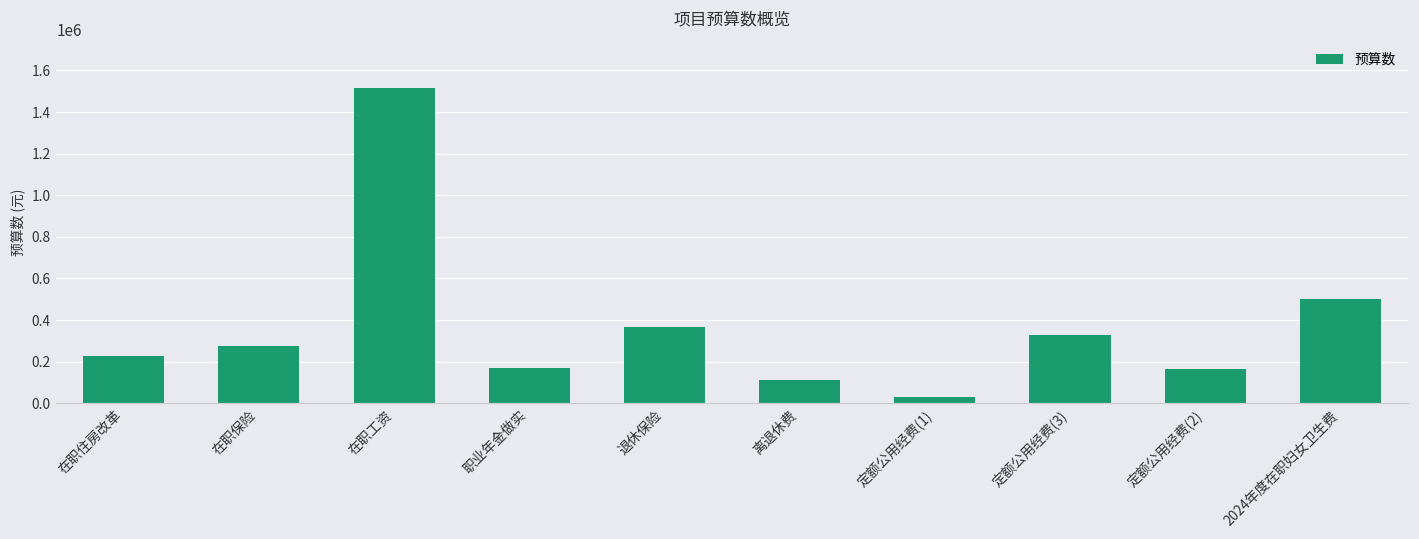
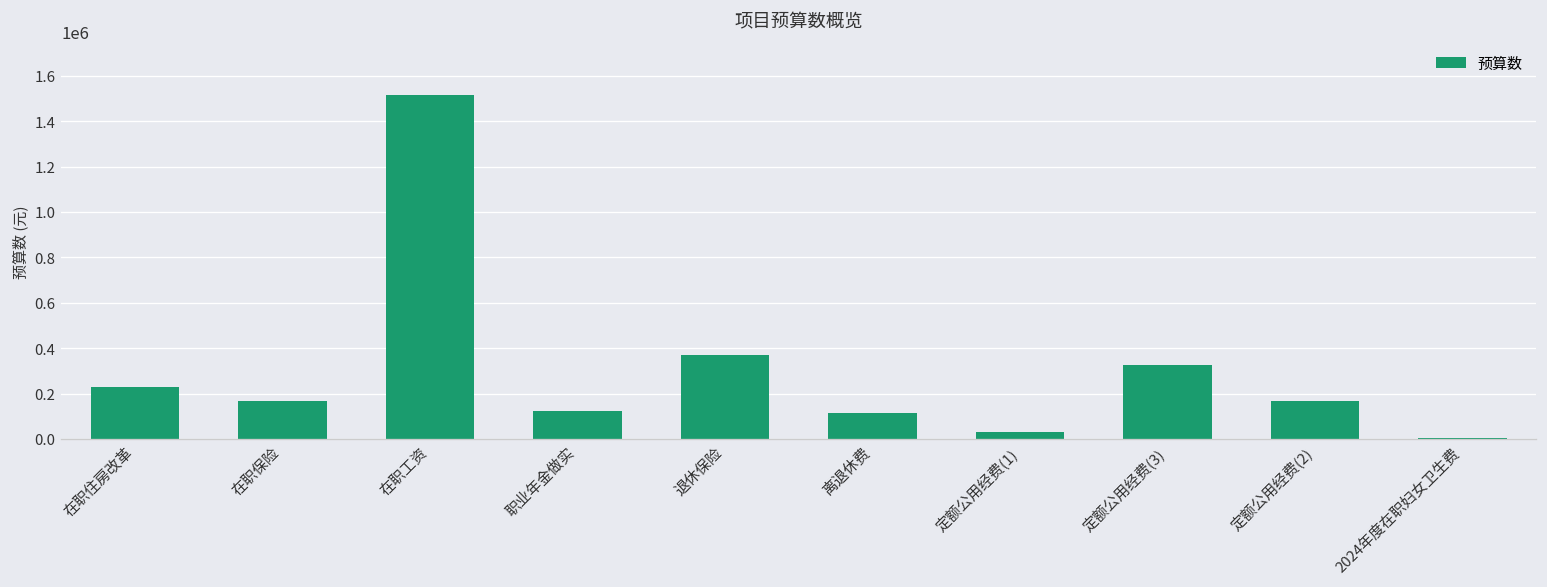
在职保险: 270000 -> 170000
职业年金做实: 170000 -> 130000
2024年度在职妇女卫生费: 500000 -> 0
